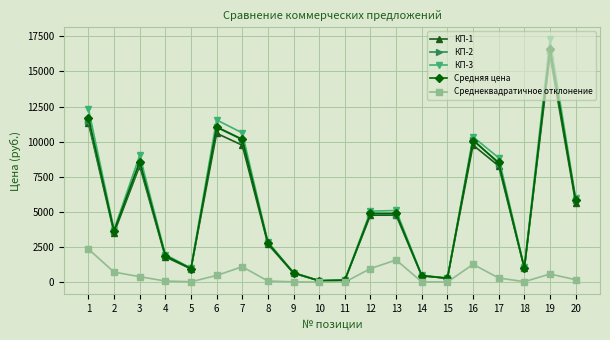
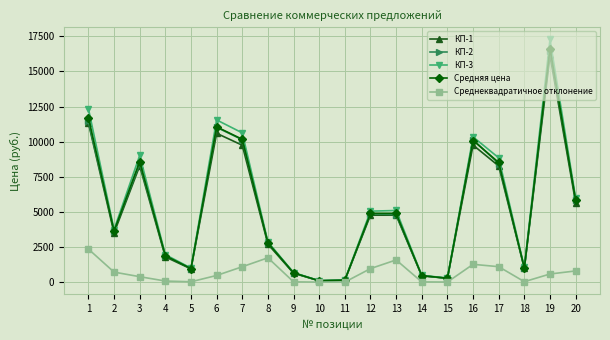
Среднеквадратичное отклонение, 8: 100 -> 1700
Среднеквадратичное отклонение, 17: 300 -> 1100
Среднеквадратичное отклонение, 20: 200 -> 800
